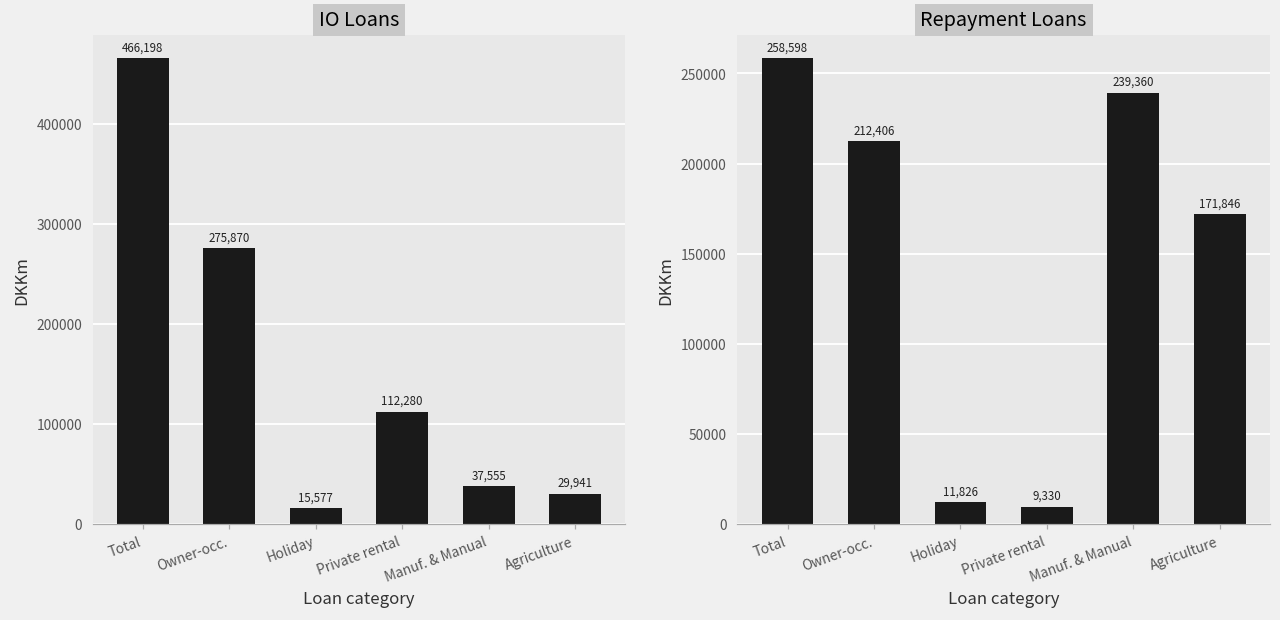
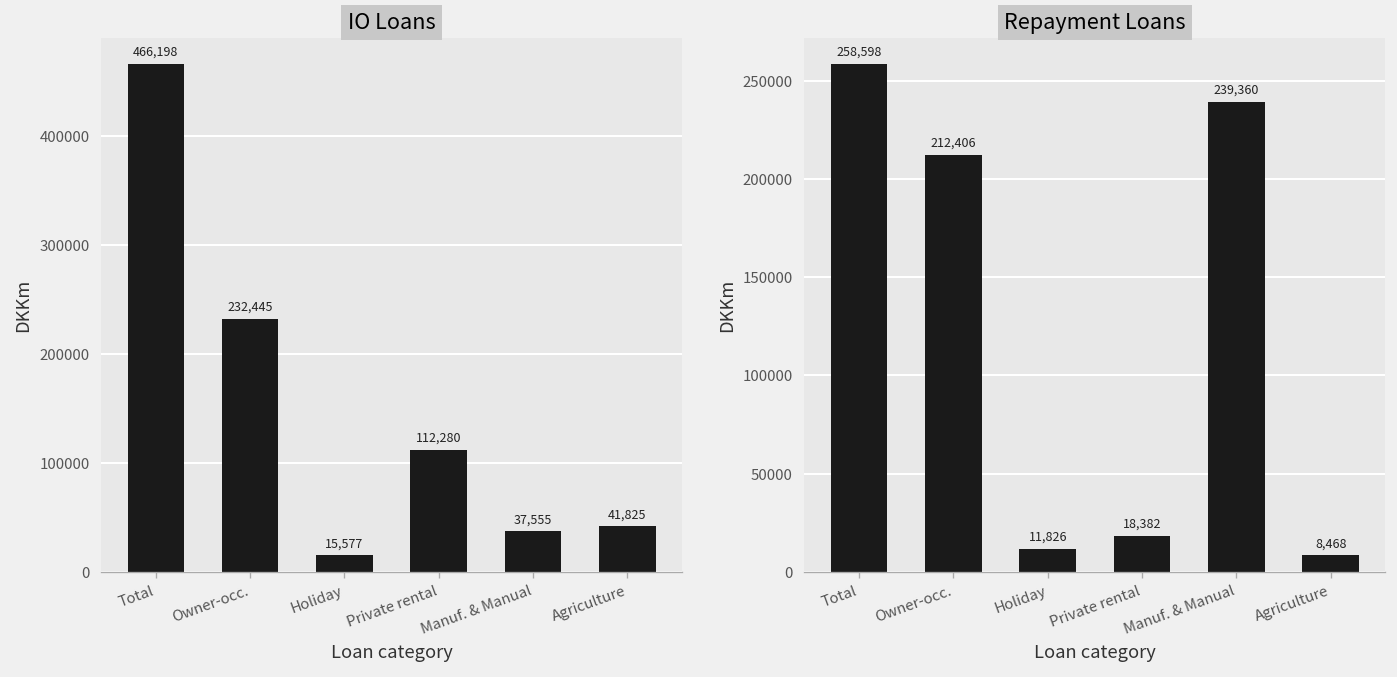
IO Loans, Owner-occ.: 275,870 -> 232,445
IO Loans, Agriculture: 29,941 -> 41,825
Repayment Loans, Private rental: 9,330 -> 18,382
Repayment Loans, Agriculture: 171,846 -> 8,468
